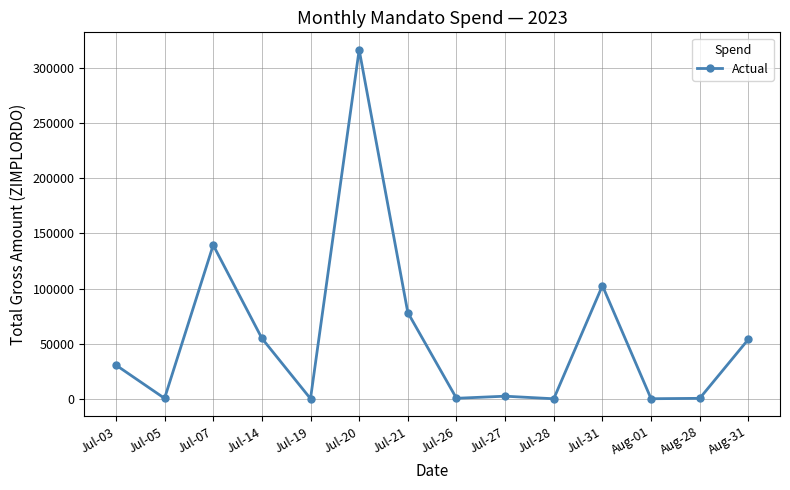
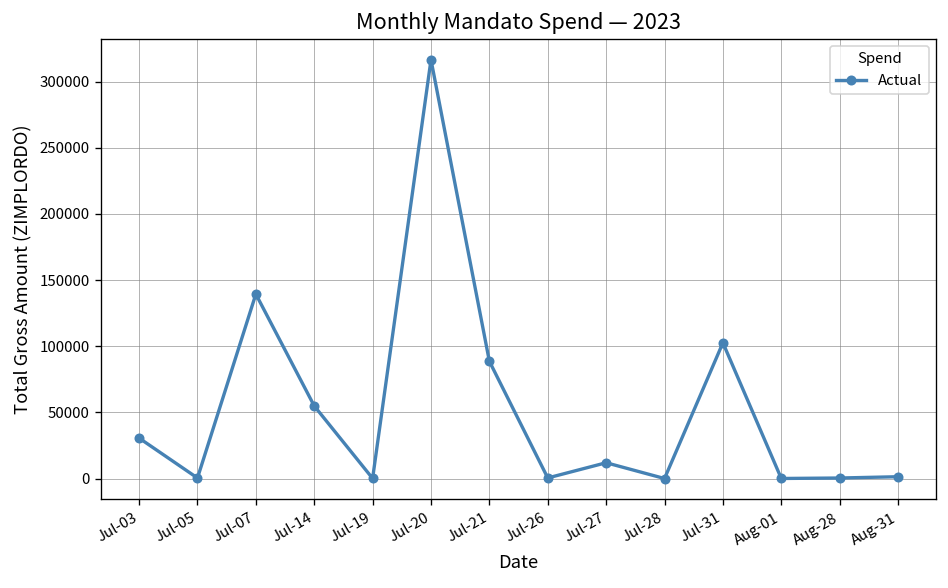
Jul-21: 78000 -> 89000
Jul-27: 2000 -> 12000
Aug-31: 54000 -> 1000
